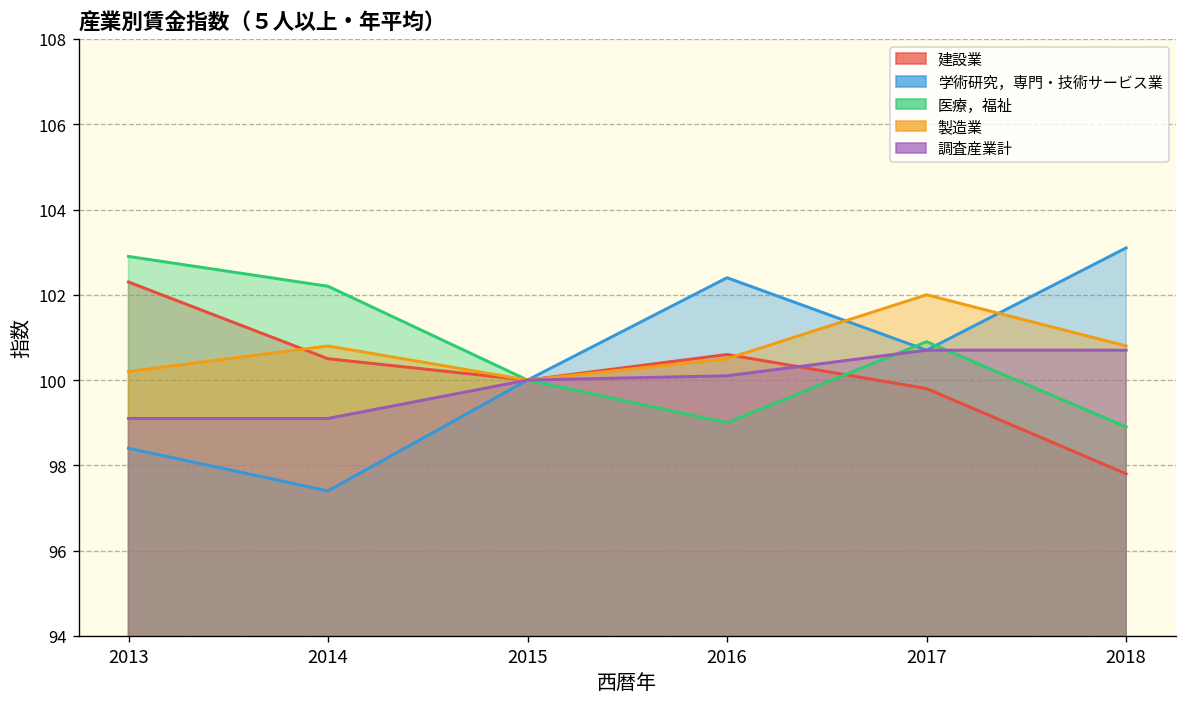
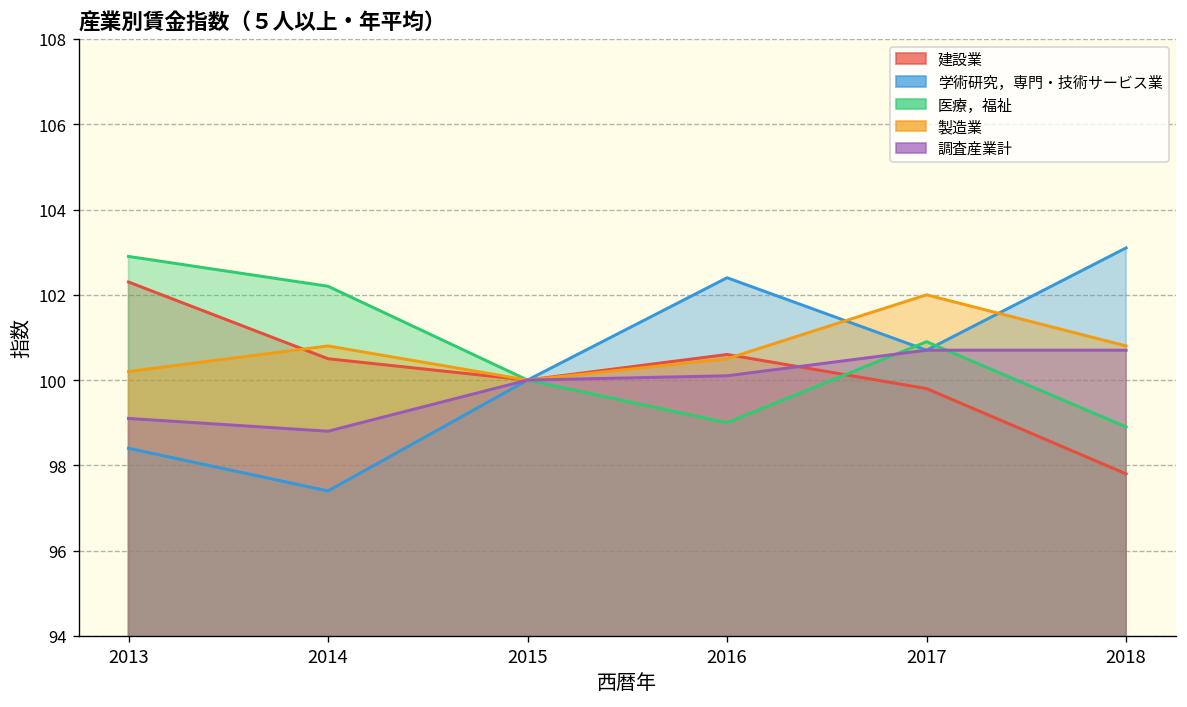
調査産業計, 2014: 99.1 -> 98.8
